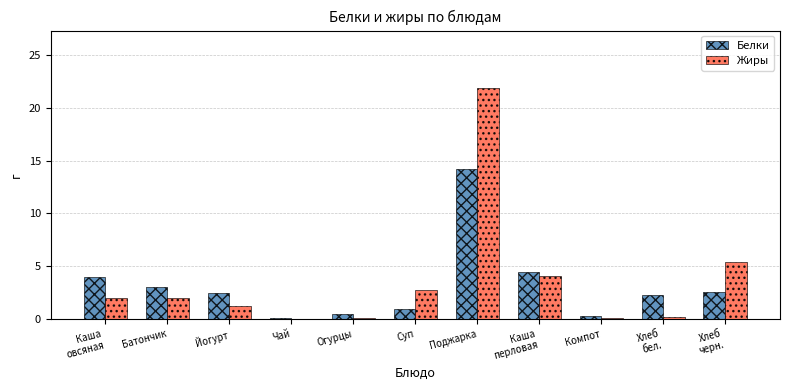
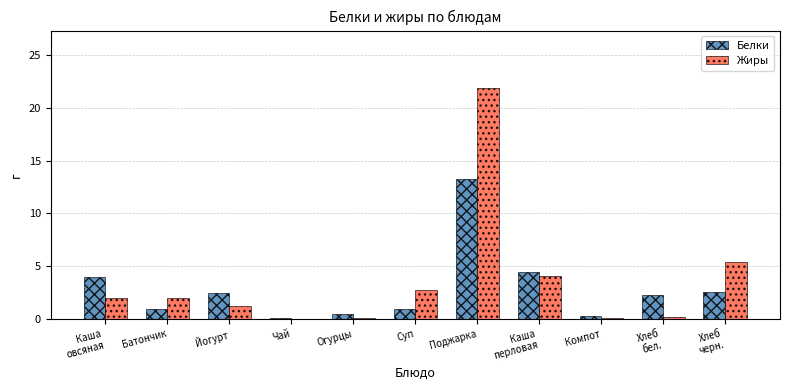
Белки, Батончик: 3 -> 1
Белки, Поджарка: 14.3 -> 13.3
